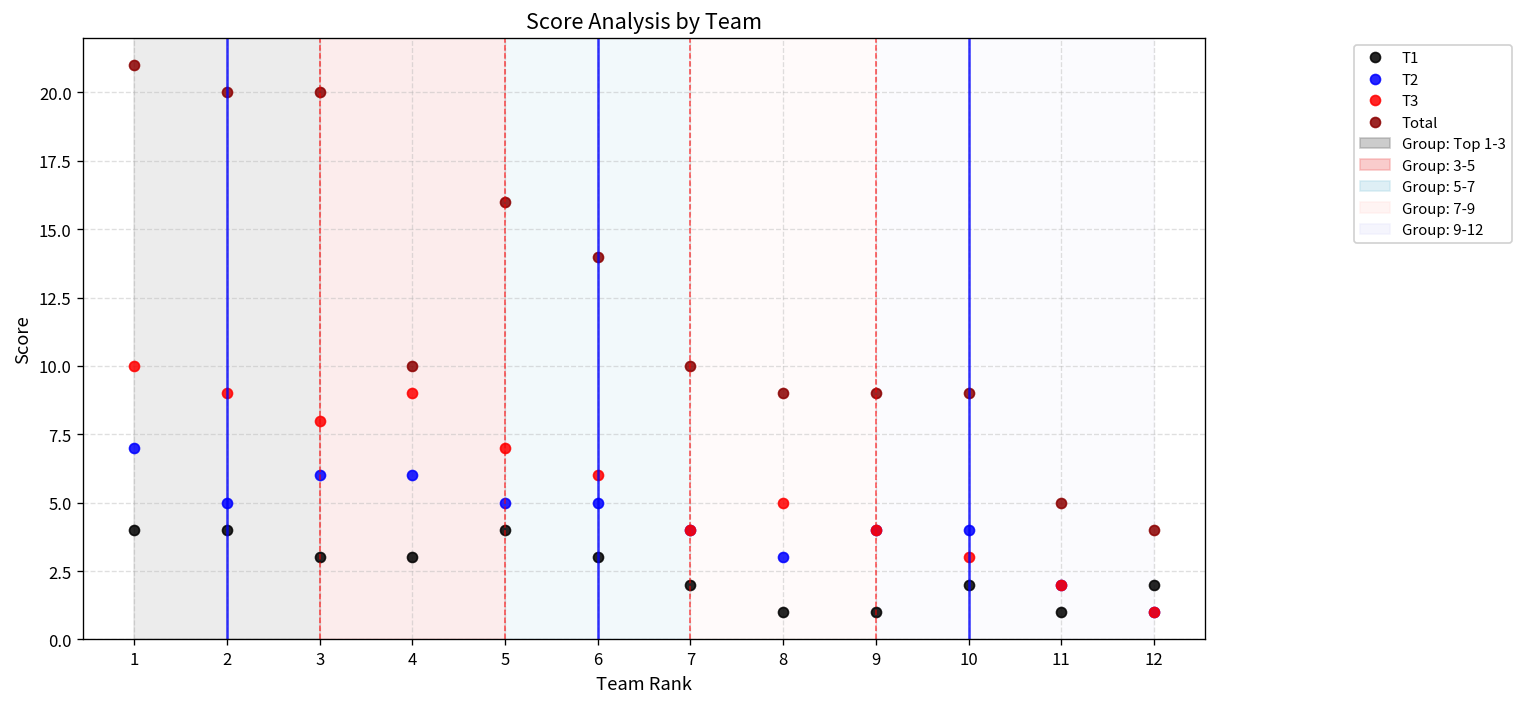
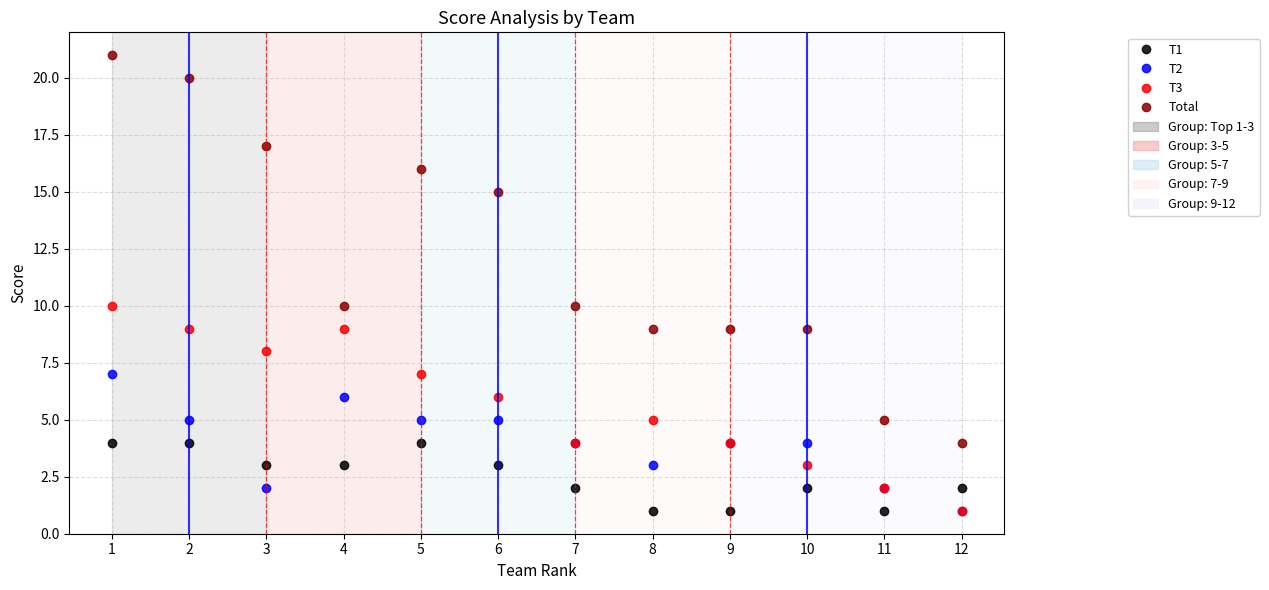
T2, 3: 6 -> 2
Total, 3: 20 -> 17
Total, 6: 14 -> 15
